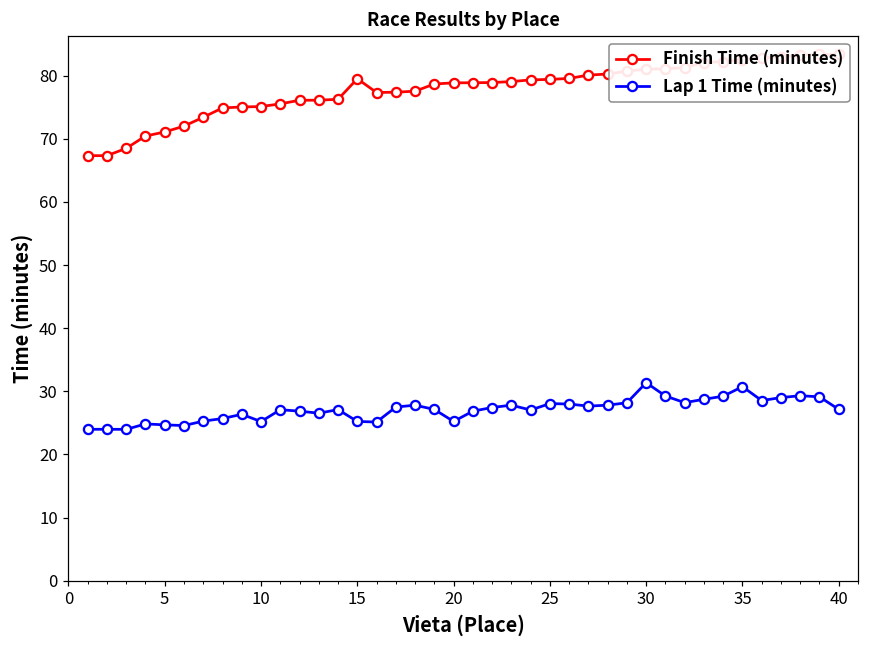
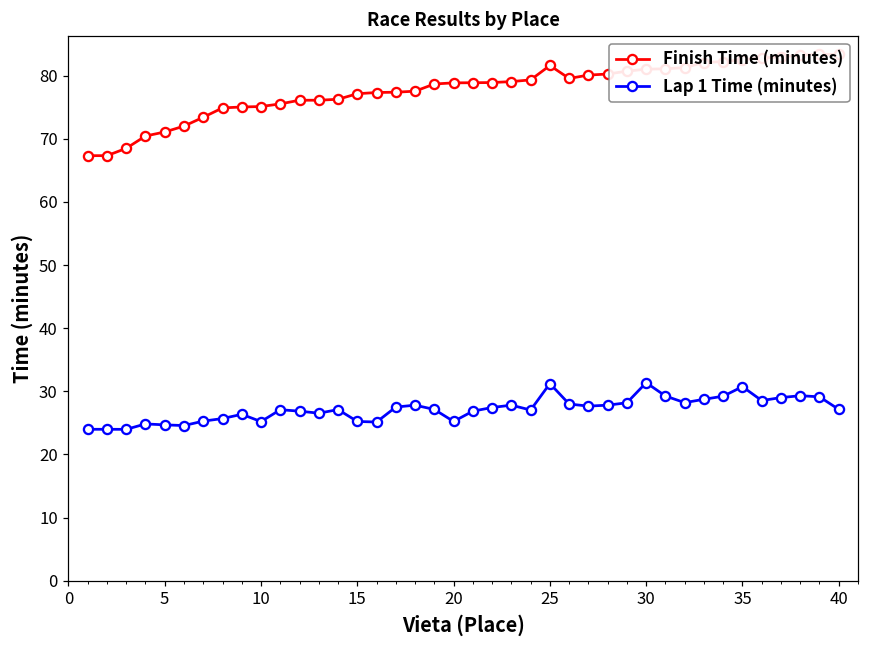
Finish Time (minutes), 15: 80 -> 77
Finish Time (minutes), 25: 79 -> 82
Lap 1 Time (minutes), 25: 28 -> 31
